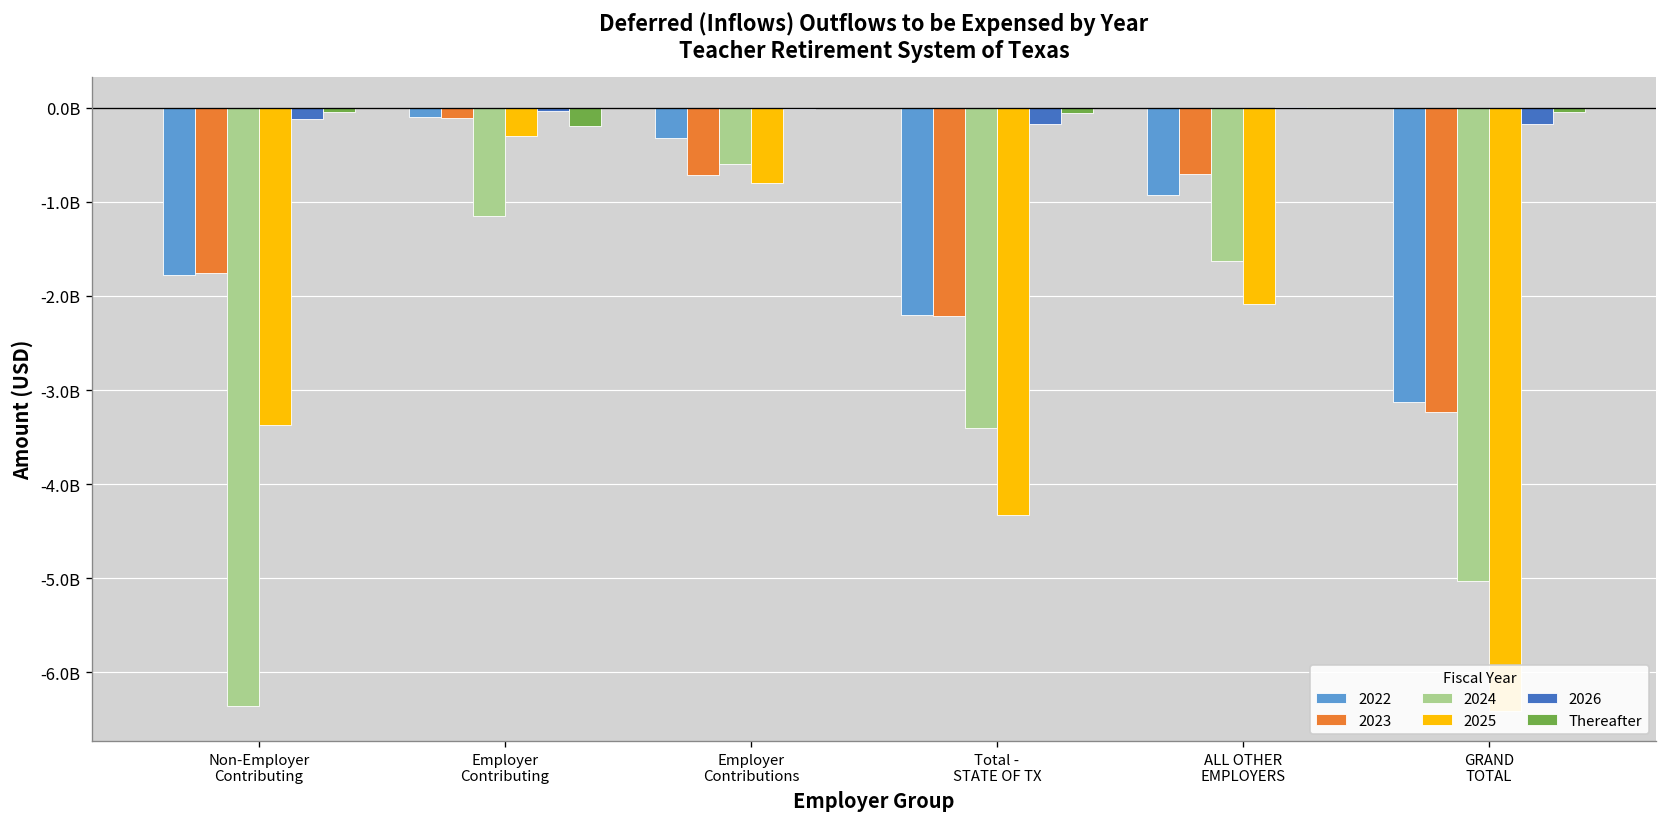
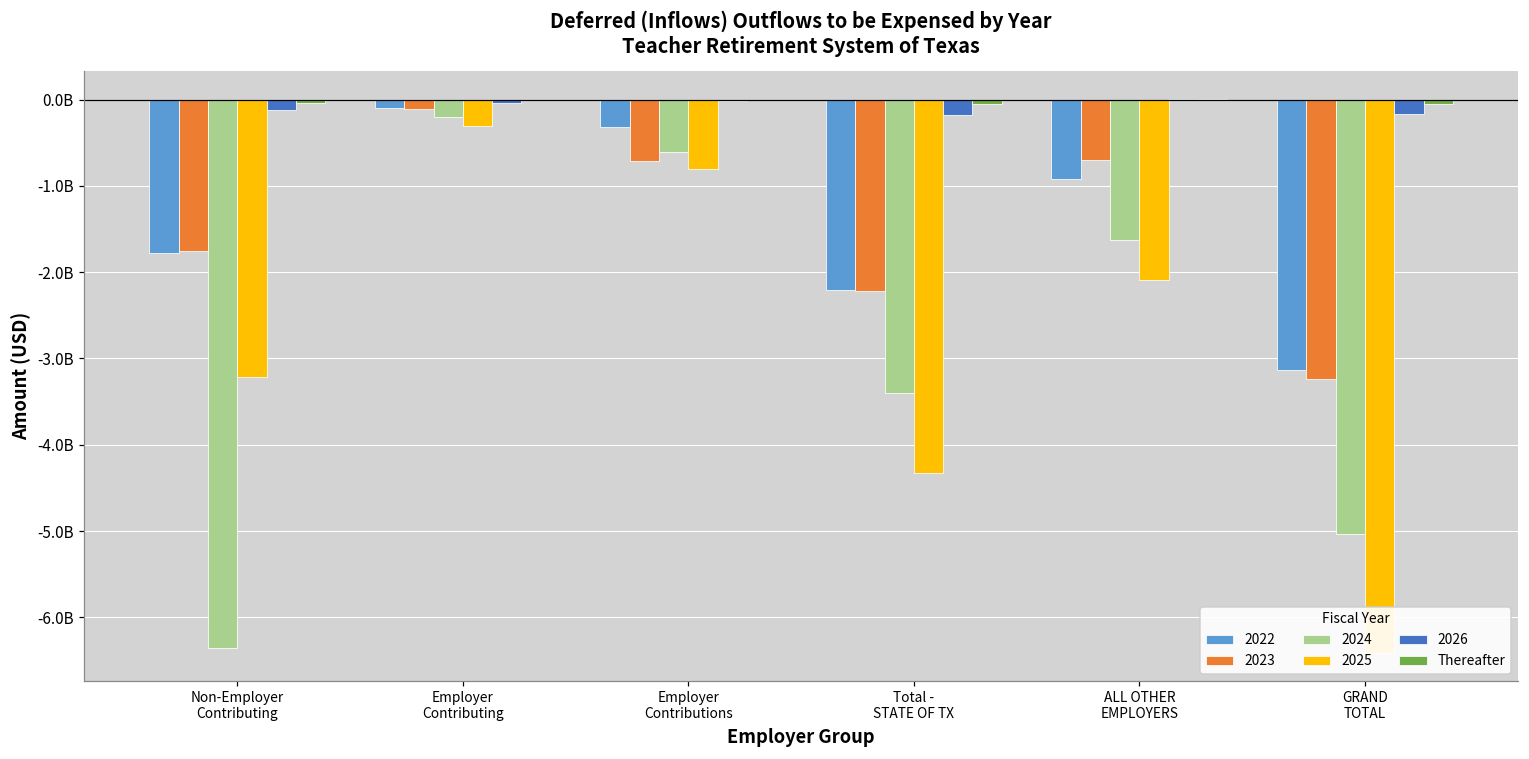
2025, Non-Employer Contributing: -3400000000 -> -3200000000
2024, Employer Contributing: -1100000000 -> -200000000
Thereafter, Employer Contributing: -200000000 -> 0
